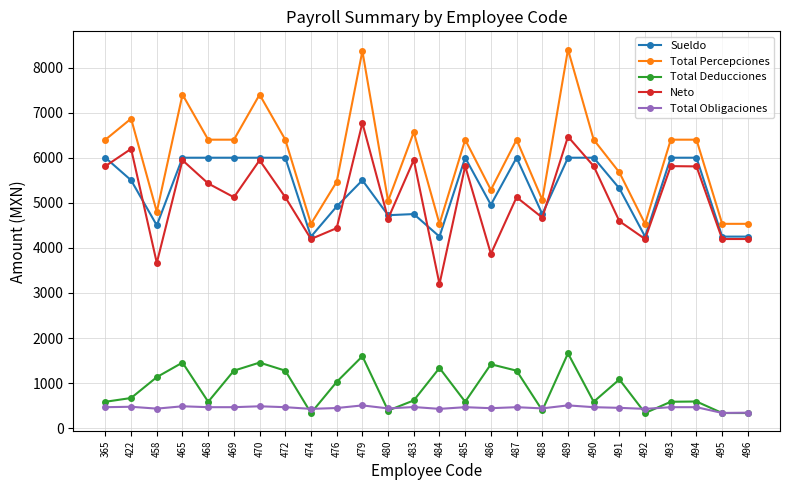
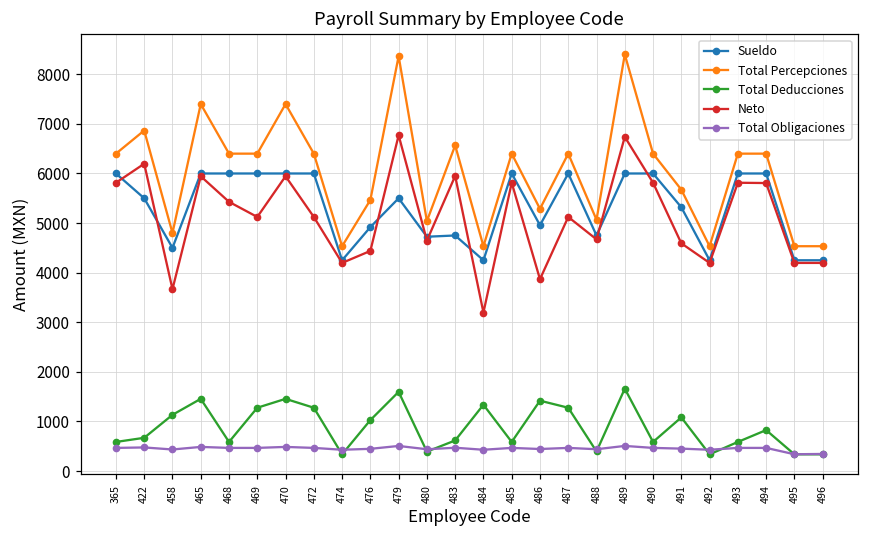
Neto, 489: 6500 -> 6700
Total Deducciones, 494: 600 -> 800
